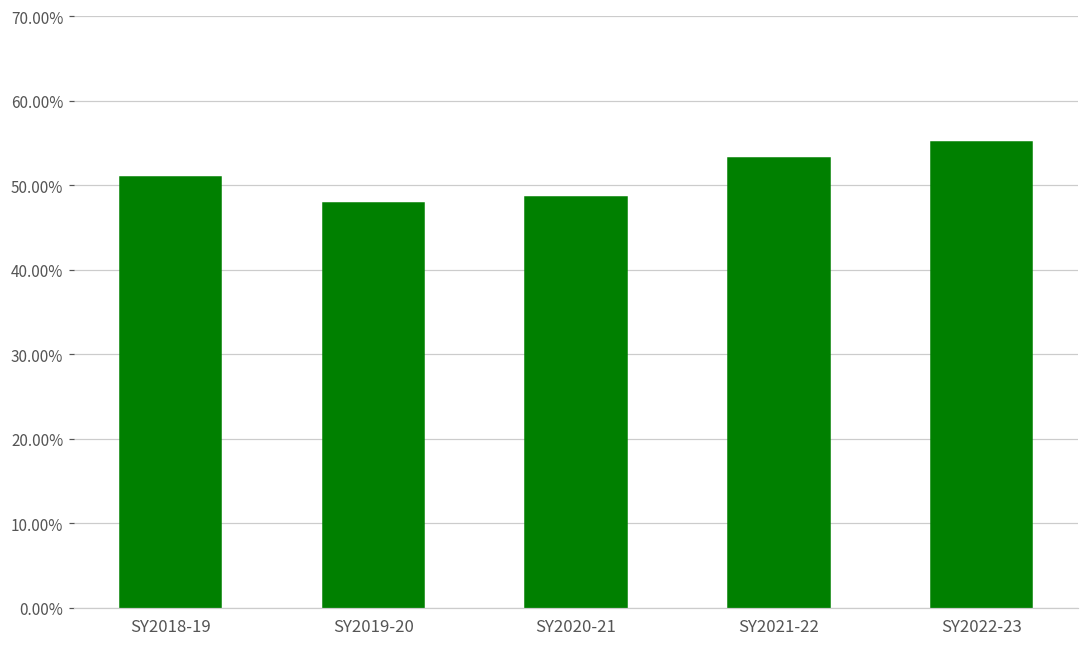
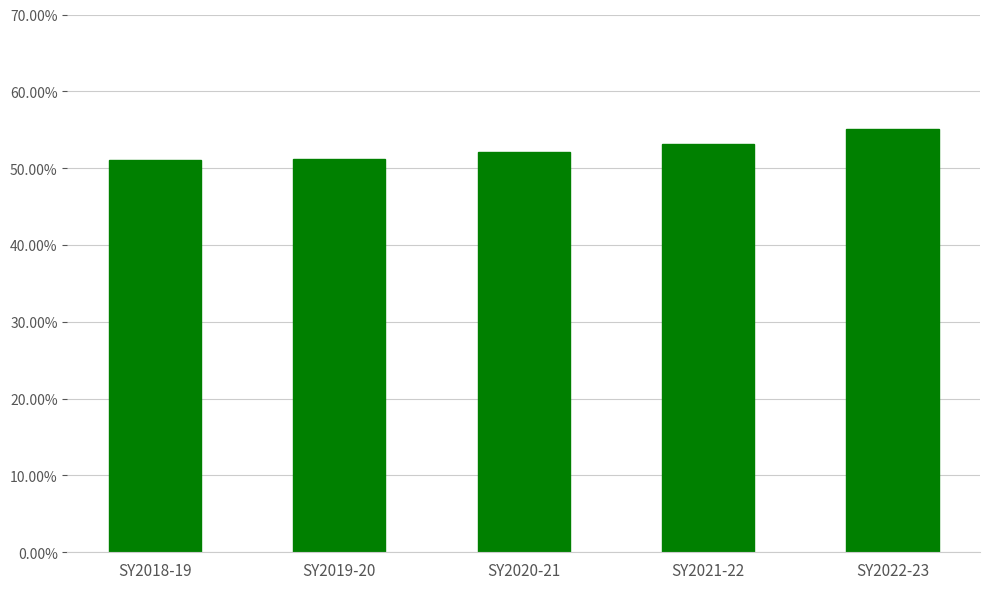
SY2019-20: 48% -> 51%
SY2020-21: 49% -> 52%
